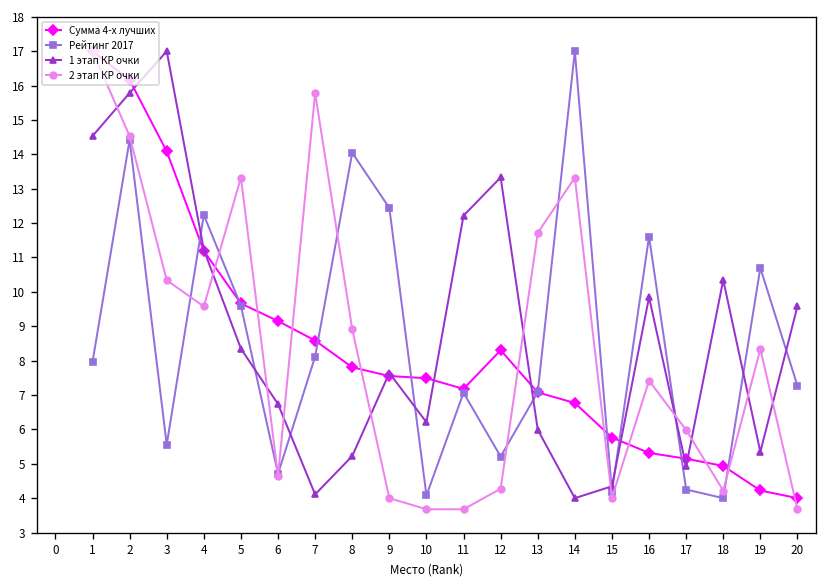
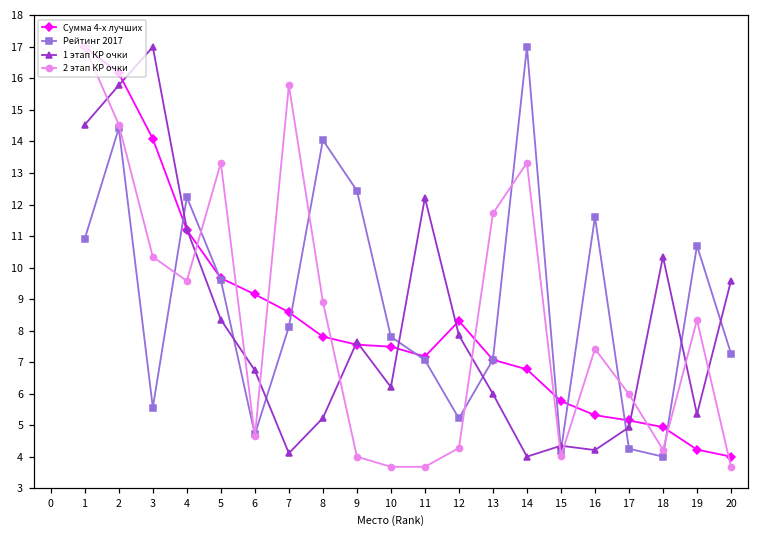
Рейтинг 2017, 1: 8.0 -> 10.9
Рейтинг 2017, 10: 4.1 -> 7.8
1 этап КР очки, 12: 13.3 -> 7.8
1 этап КР очки, 16: 9.8 -> 4.2
